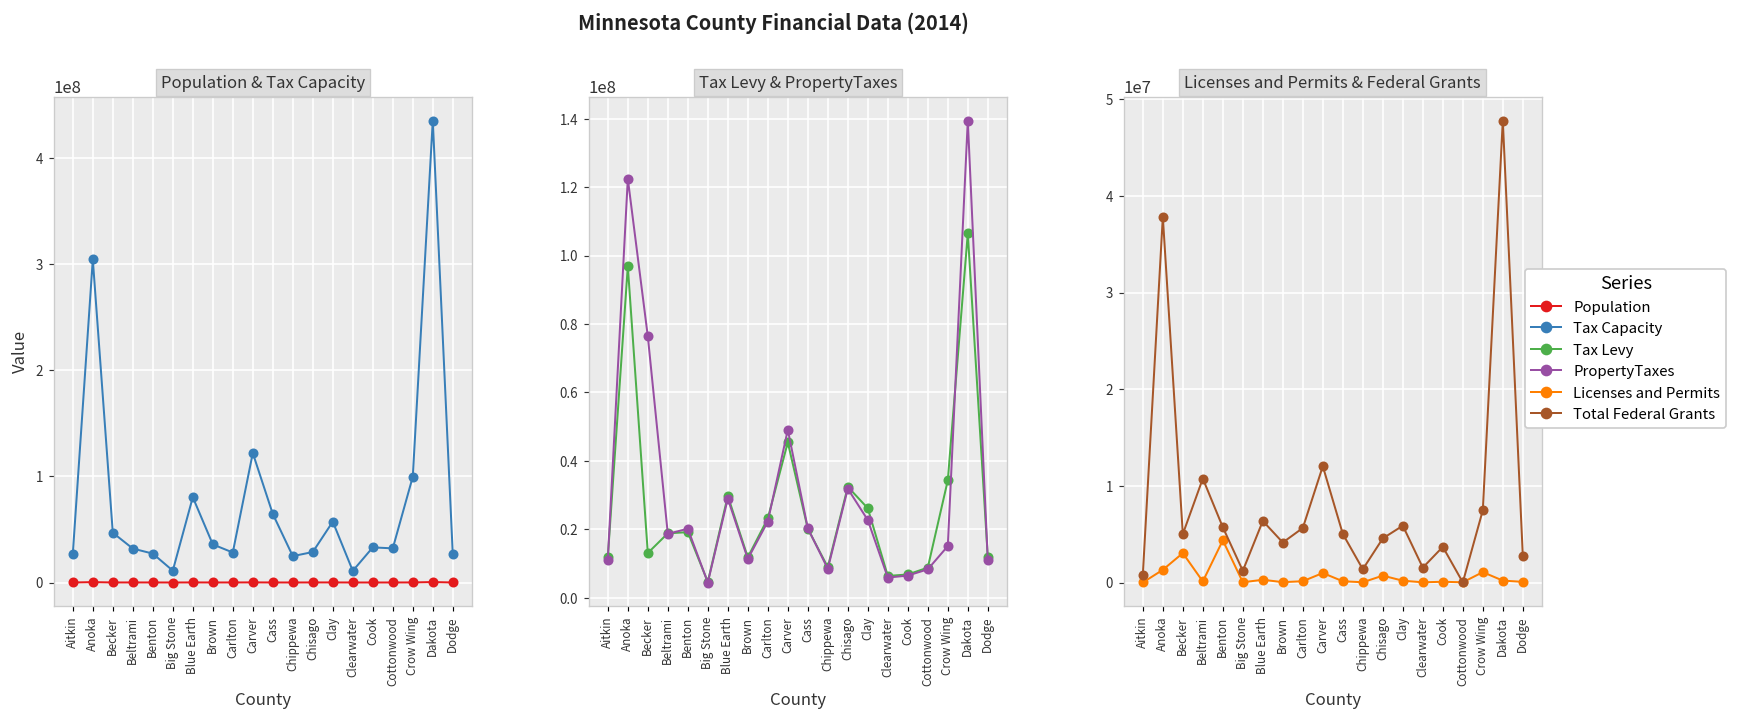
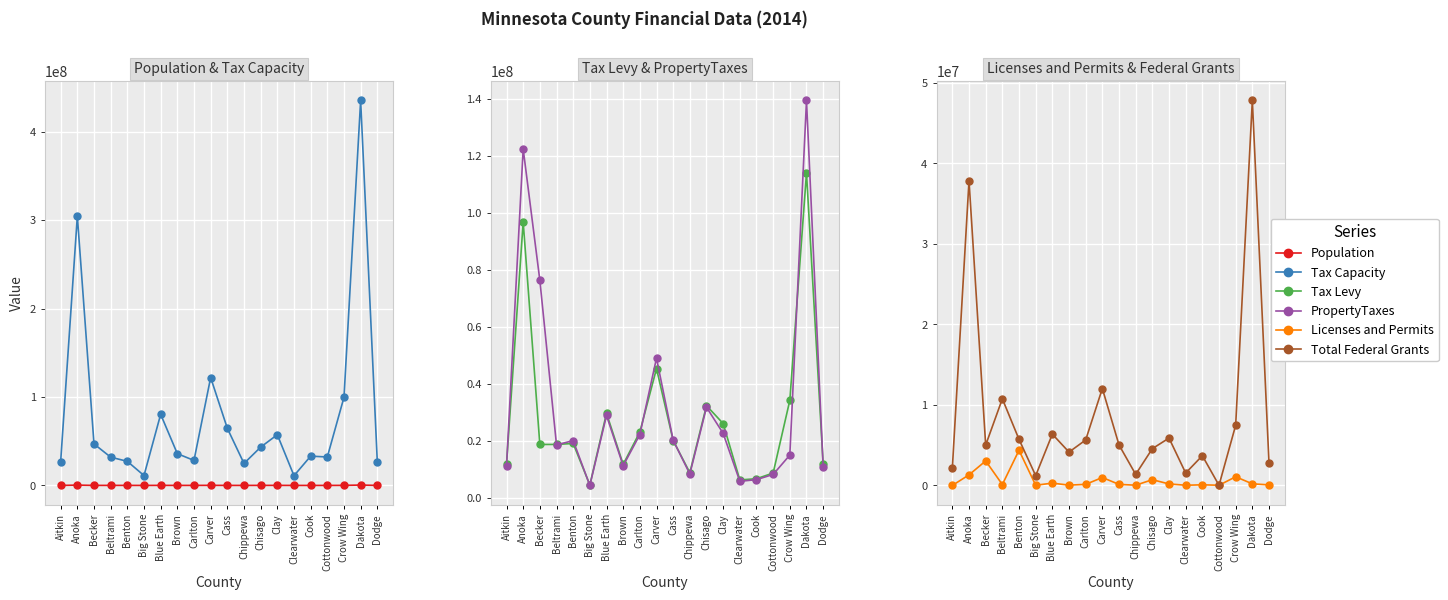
Population & Tax Capacity, Tax Capacity, Chisago: 30000000 -> 40000000
Tax Levy & PropertyTaxes, Tax Levy, Becker: 13000000 -> 19000000
Tax Levy & PropertyTaxes, Tax Levy, Dakota: 106000000 -> 114000000
Licenses and Permits & Federal Grants, Total Federal Grants, Aitkin: 1000000 -> 2000000
